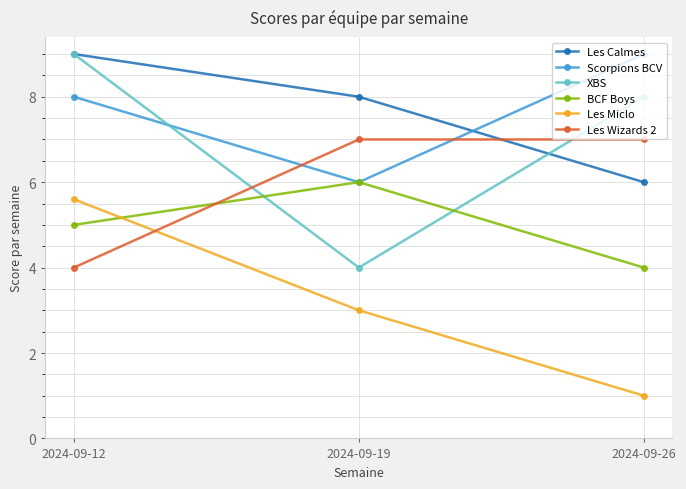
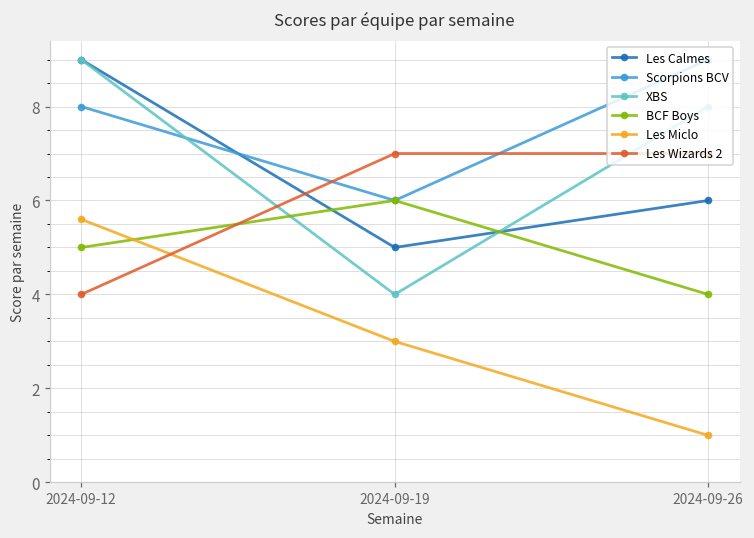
Les Calmes, 2024-09-19: 8 -> 5
